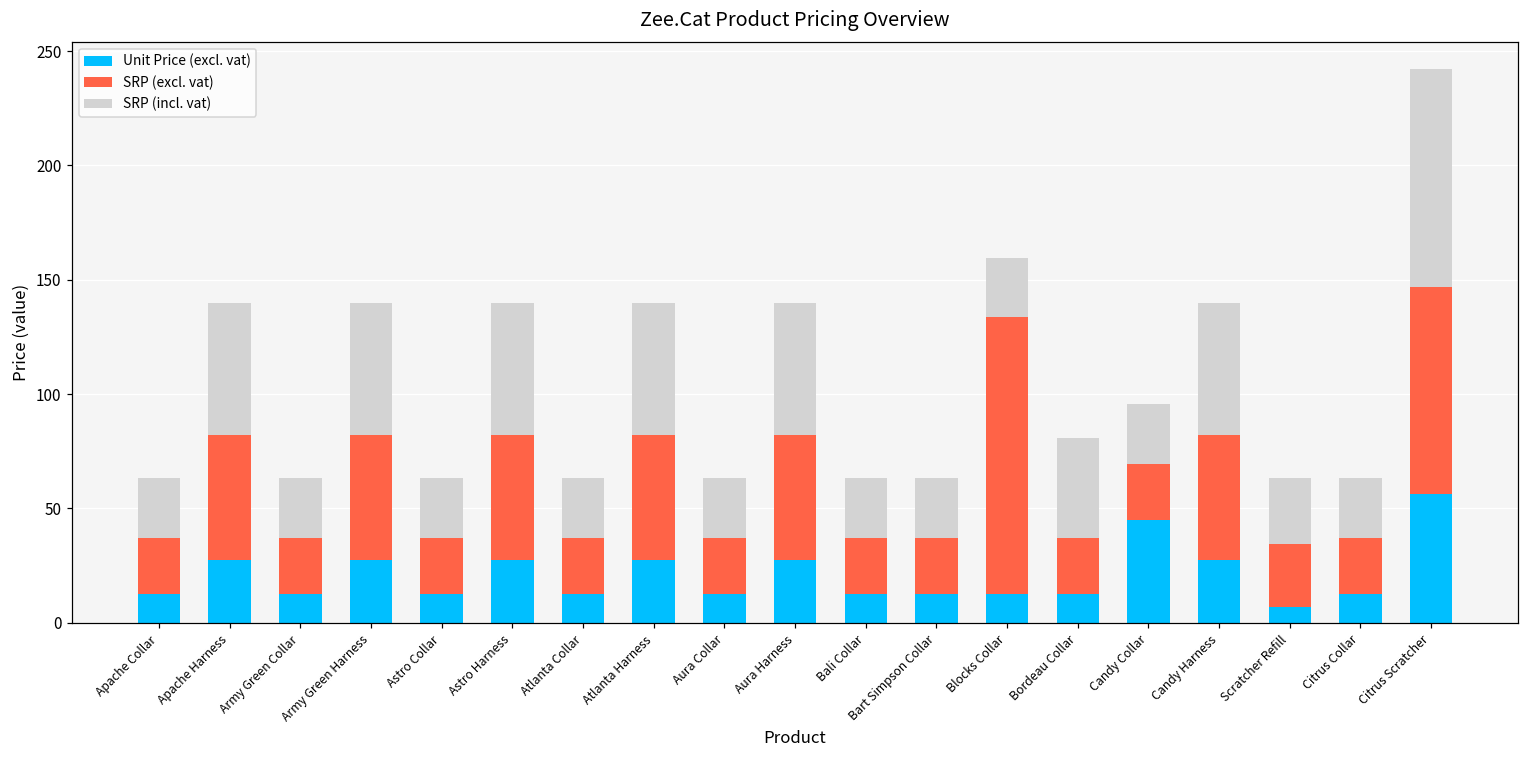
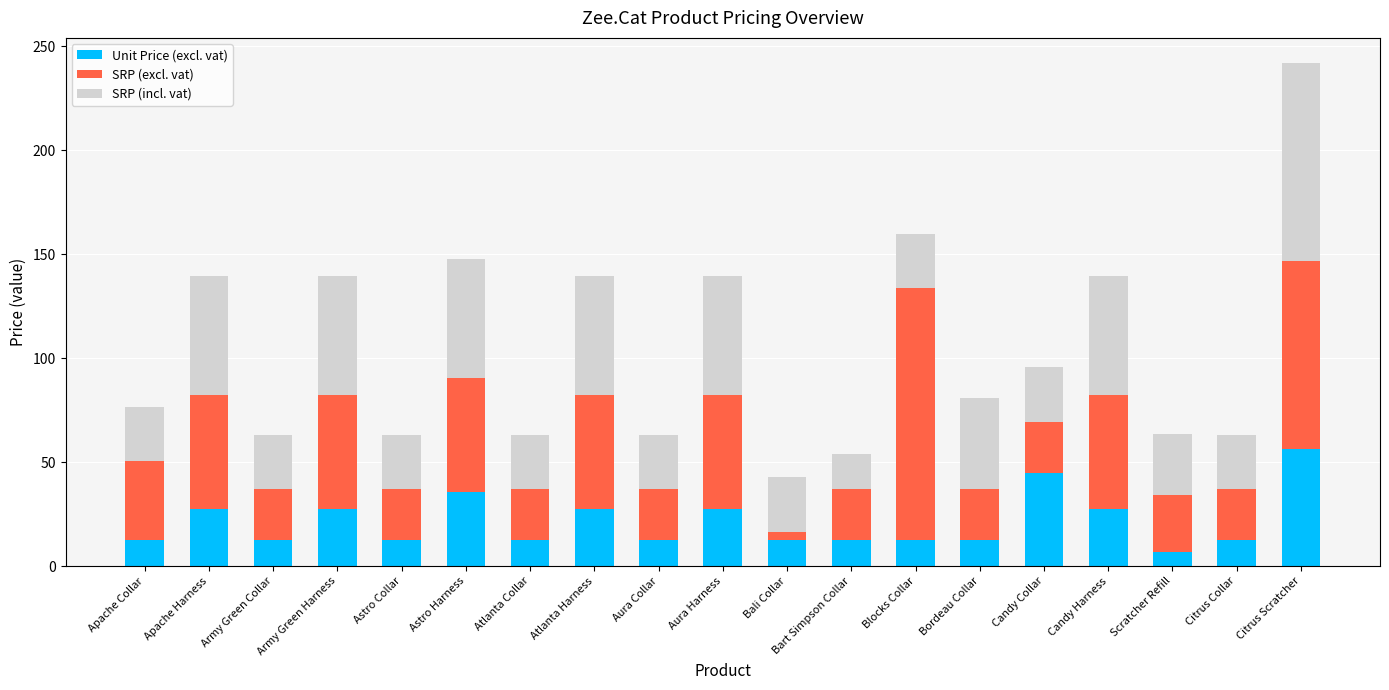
SRP (excl. vat), Apache Collar: 25 -> 38
Unit Price (excl. vat), Astro Harness: 28 -> 36
SRP (excl. vat), Bali Collar: 25 -> 4
SRP (incl. vat), Bart Simpson Collar: 26 -> 17
